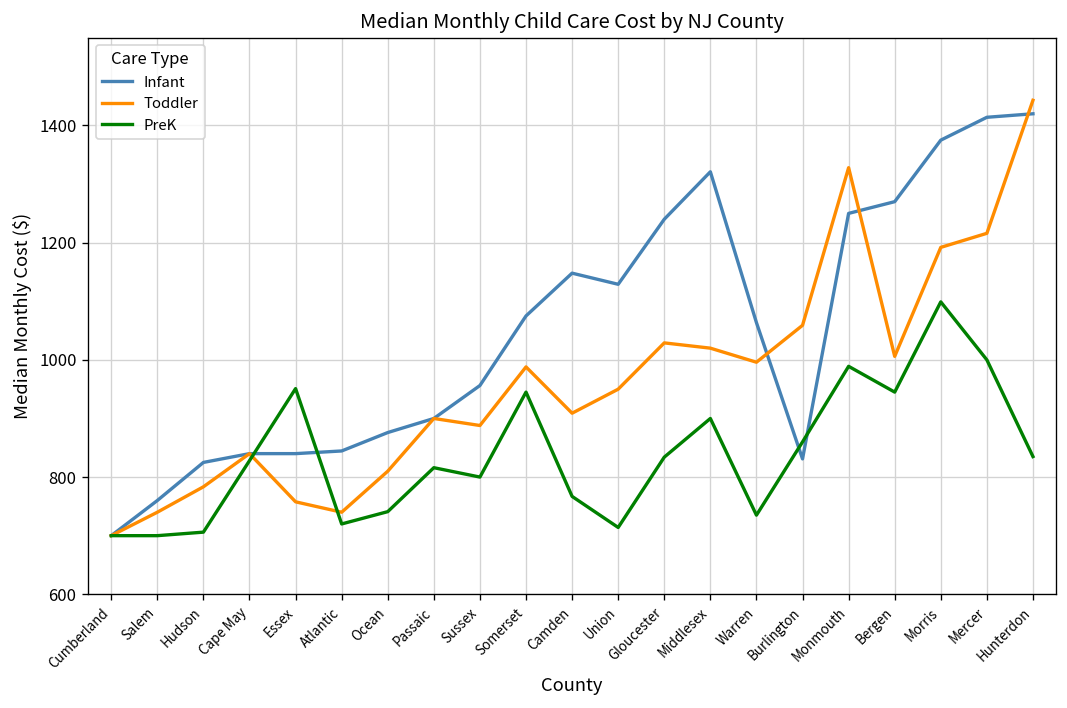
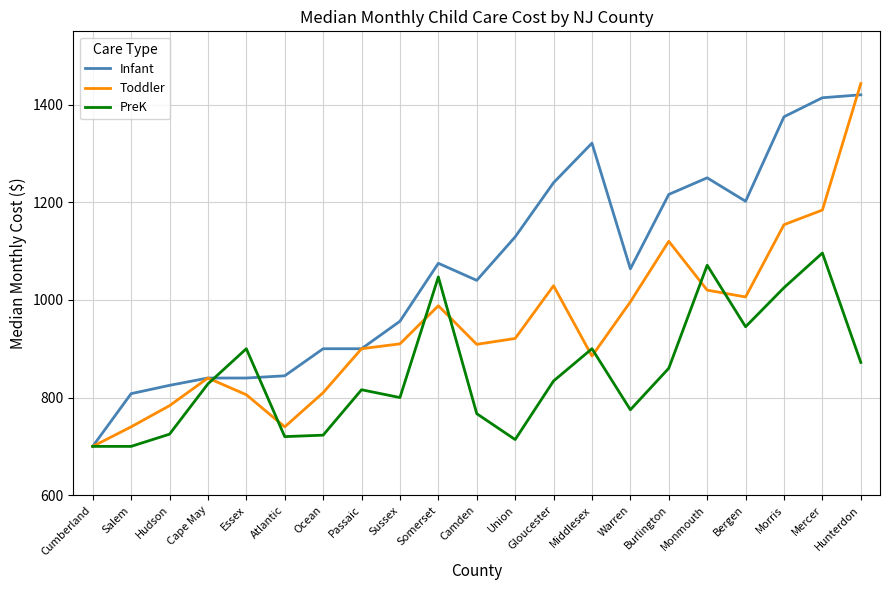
Infant, Salem: 760 -> 810
PreK, Hudson: 710 -> 730
Toddler, Essex: 760 -> 810
PreK, Essex: 950 -> 900
Infant, Ocean: 880 -> 900
PreK, Ocean: 740 -> 720
Toddler, Sussex: 890 -> 910
PreK, Somerset: 950 -> 1050
Infant, Camden: 1150 -> 1040
Toddler, Union: 950 -> 920
Toddler, Middlesex: 1020 -> 890
PreK, Warren: 740 -> 780
Infant, Burlington: 830 -> 1220
Toddler, Burlington: 1060 -> 1120
Toddler, Monmouth: 1330 -> 1020
PreK, Monmouth: 990 -> 1070
Infant, Bergen: 1270 -> 1200
Toddler, Morris: 1190 -> 1150
PreK, Morris: 1100 -> 1030
Toddler, Mercer: 1220 -> 1180
PreK, Mercer: 1000 -> 1100
PreK, Hunterdon: 840 -> 870
